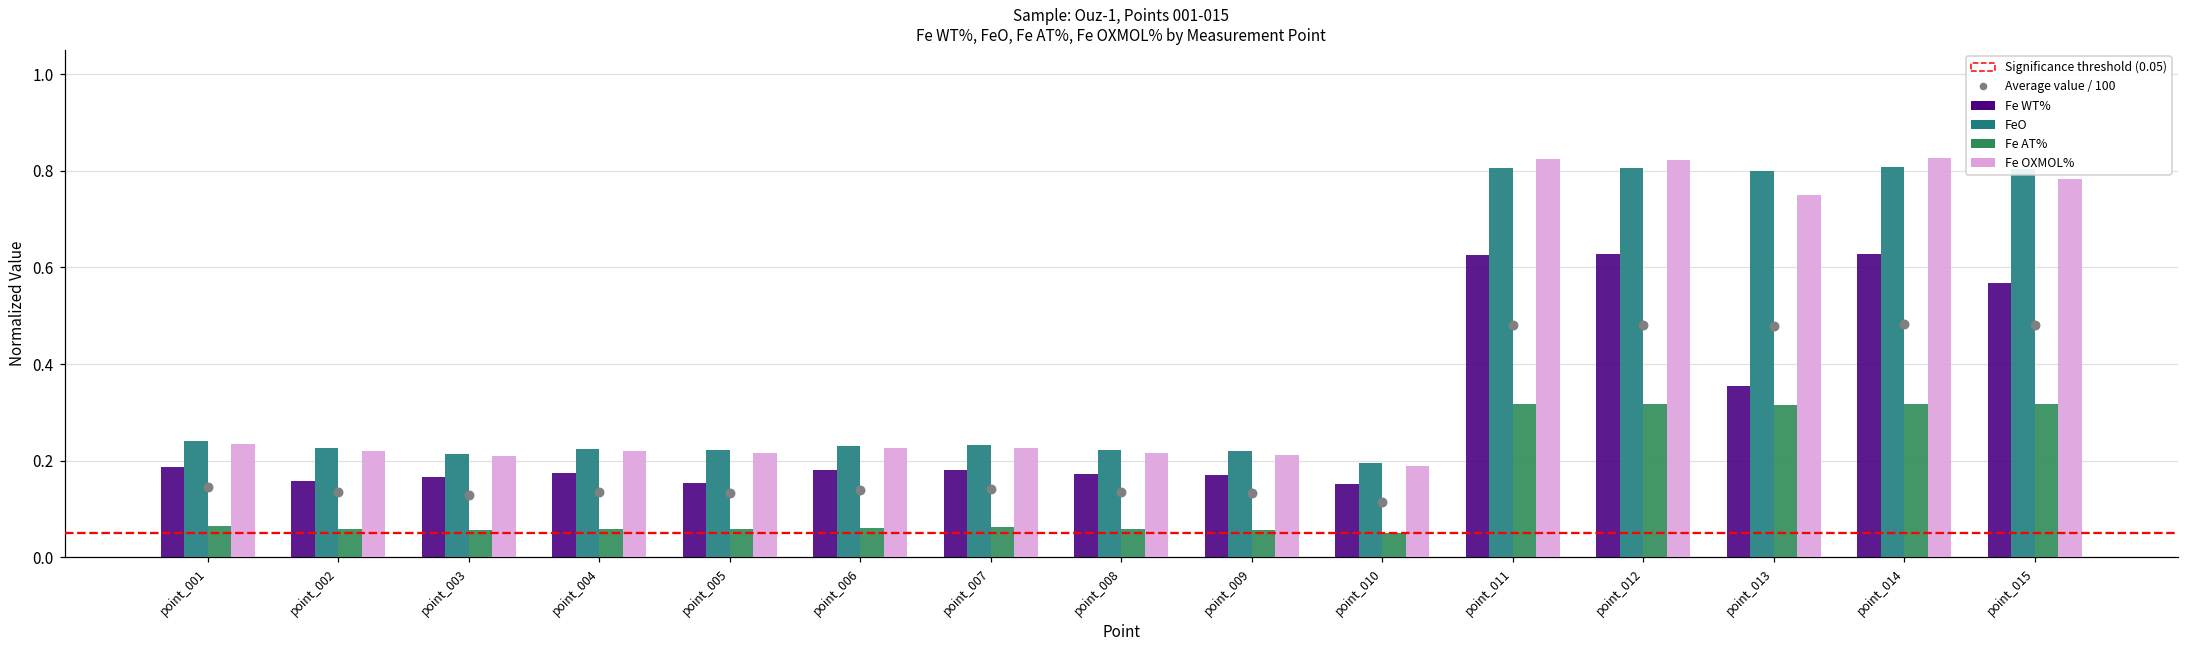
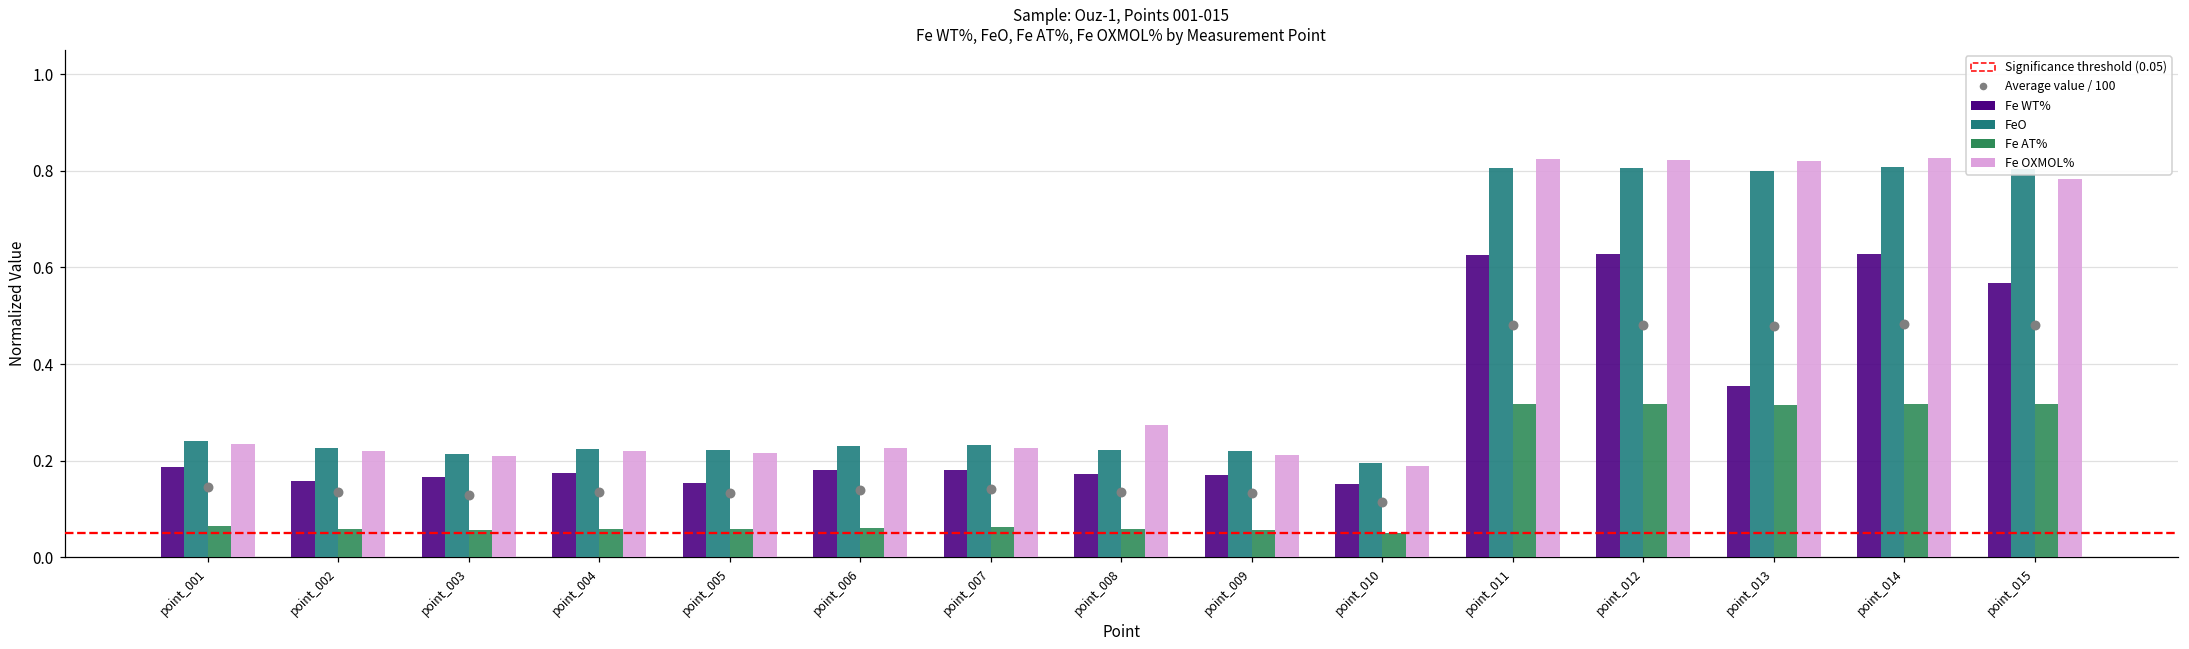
Fe OXMOL%, point_008: 0.22 -> 0.27
Fe OXMOL%, point_013: 0.75 -> 0.82
